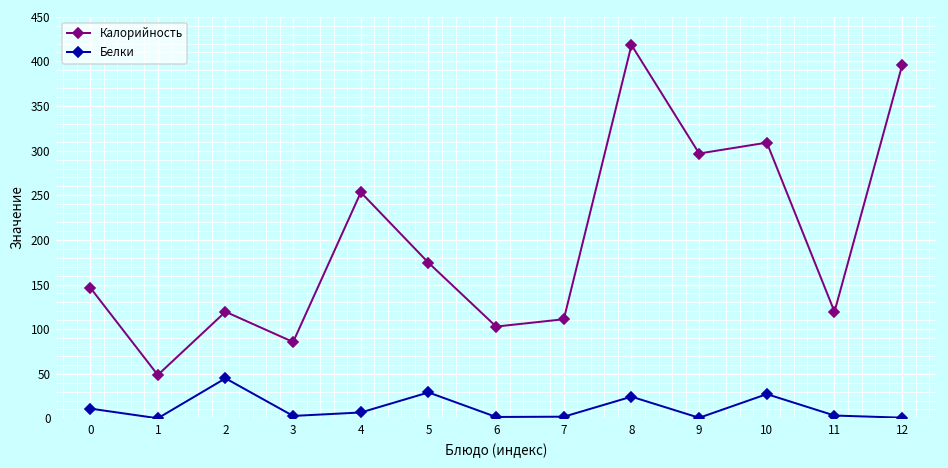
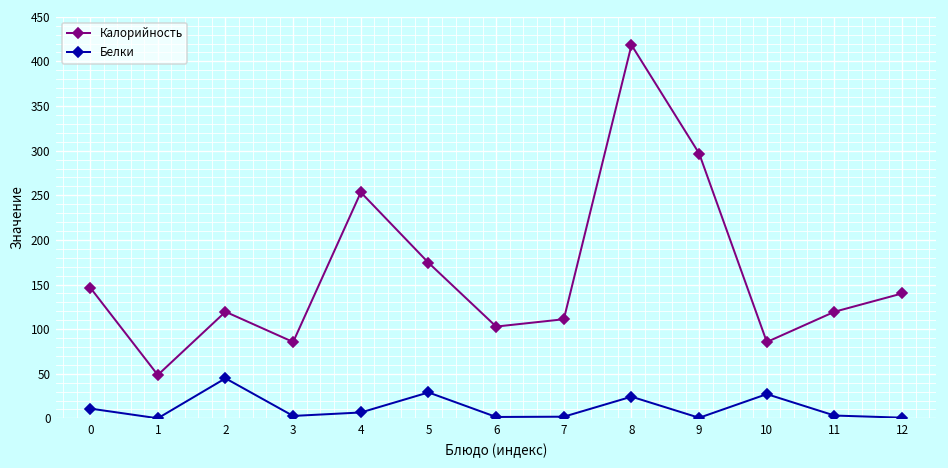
Калорийность, 10: 310 -> 90
Калорийность, 12: 400 -> 140
